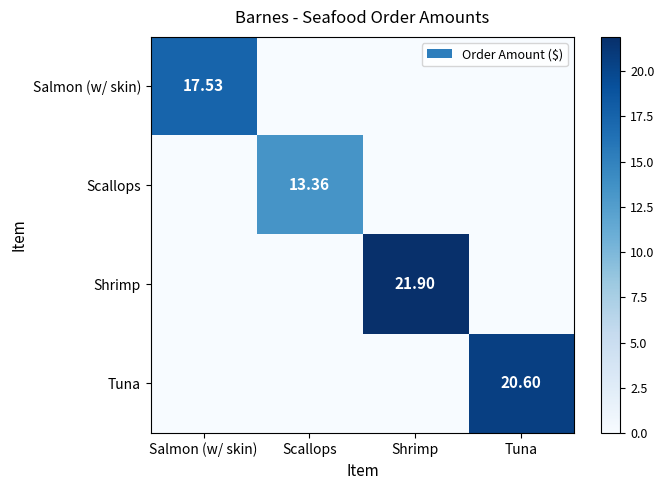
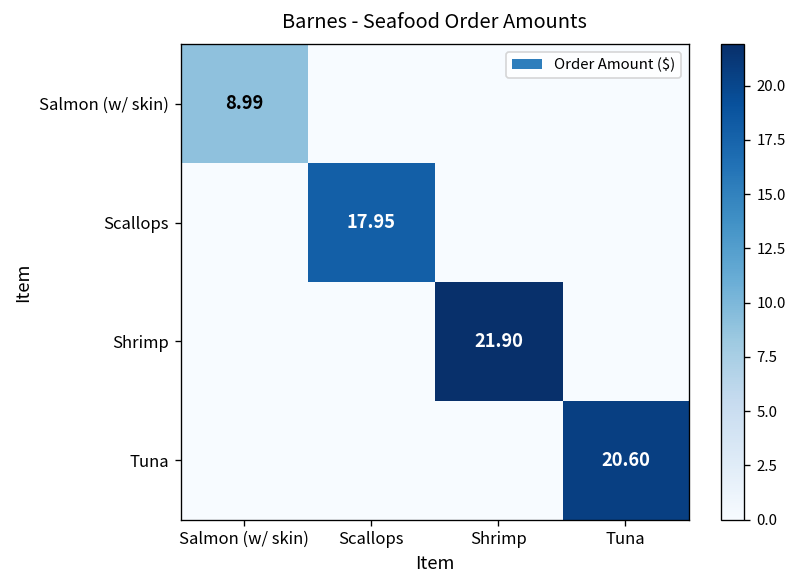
Salmon (w/ skin), Salmon (w/ skin): 17.53 -> 8.99
Scallops, Scallops: 13.36 -> 17.95
